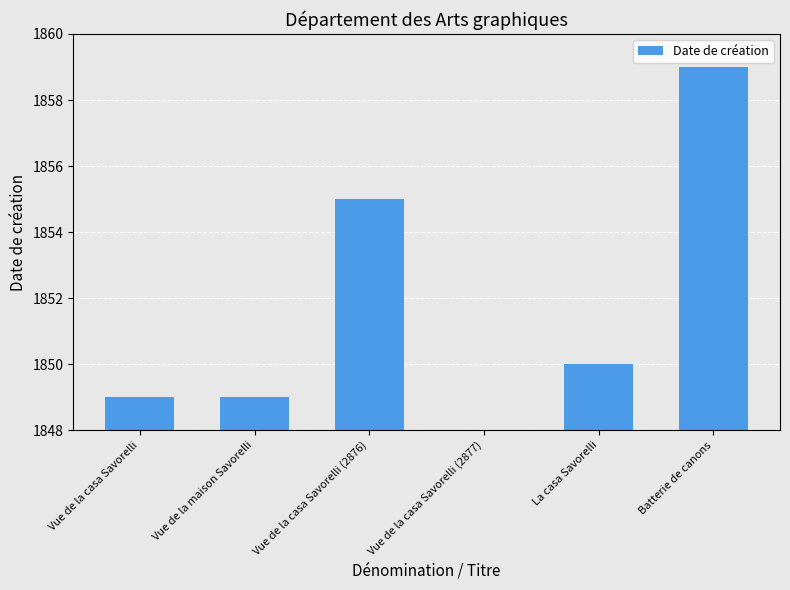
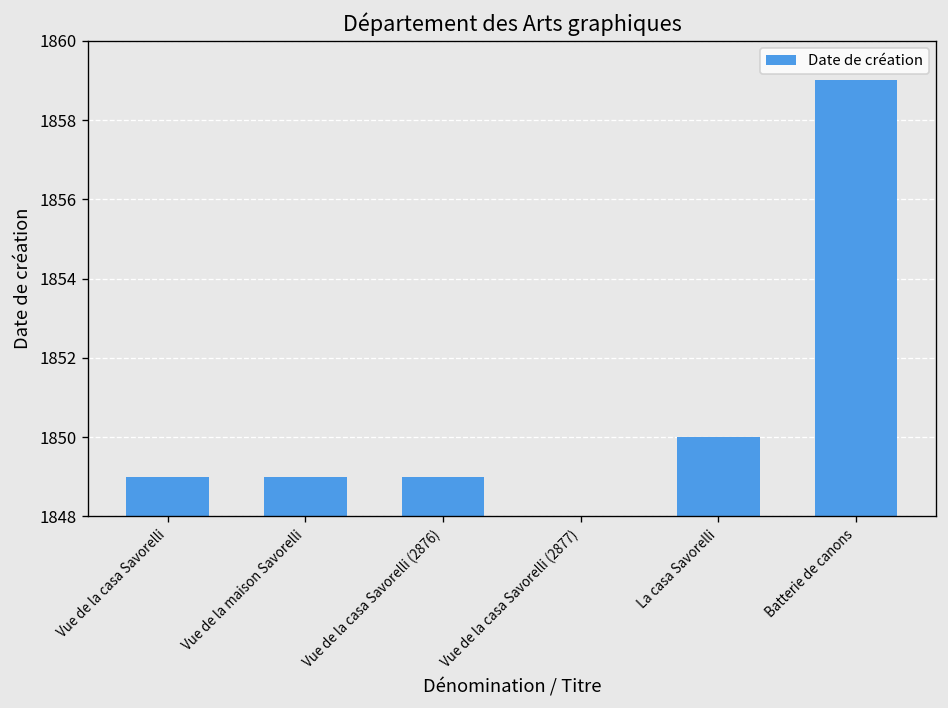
Vue de la casa Savorelli (2876): 1855 -> 1849
